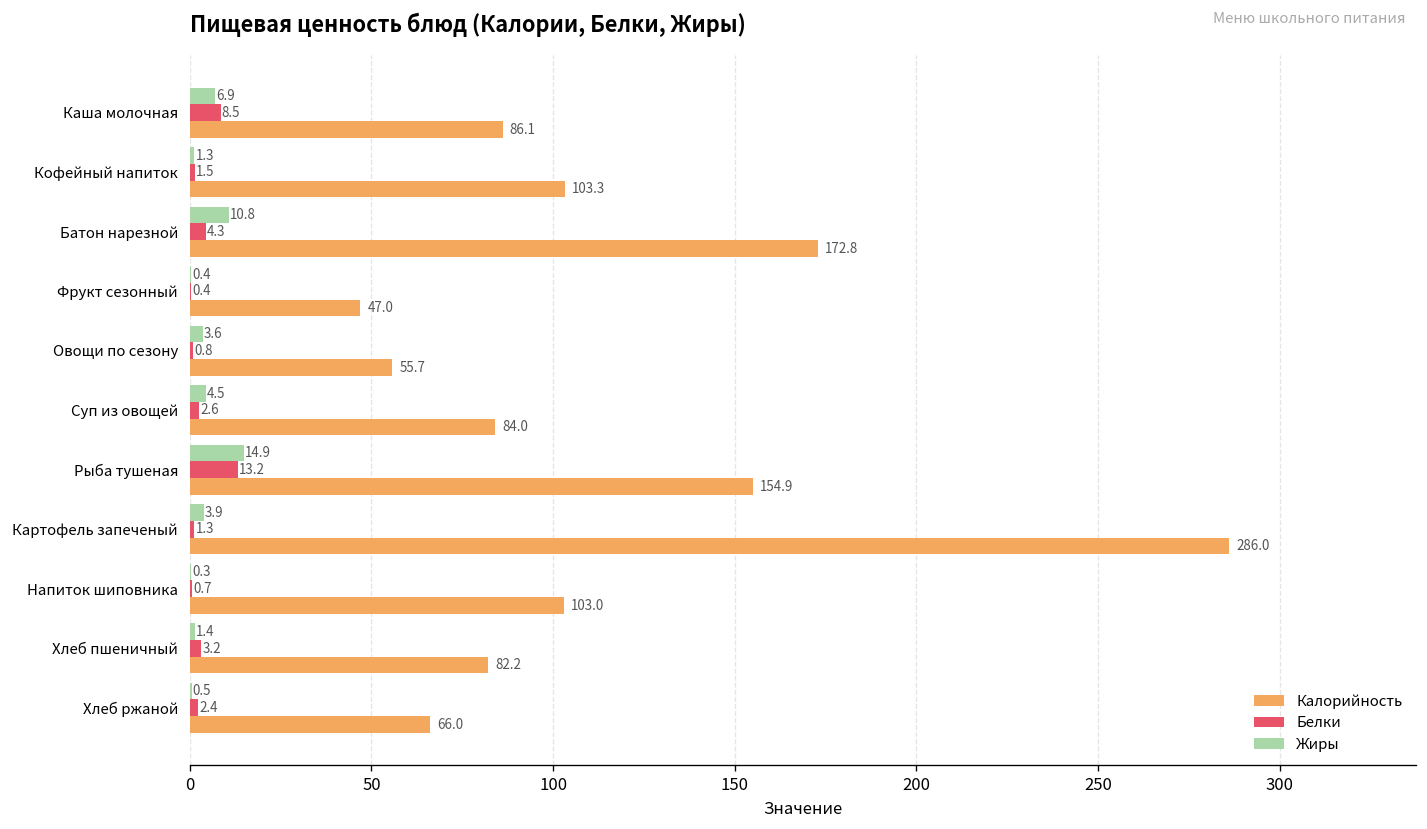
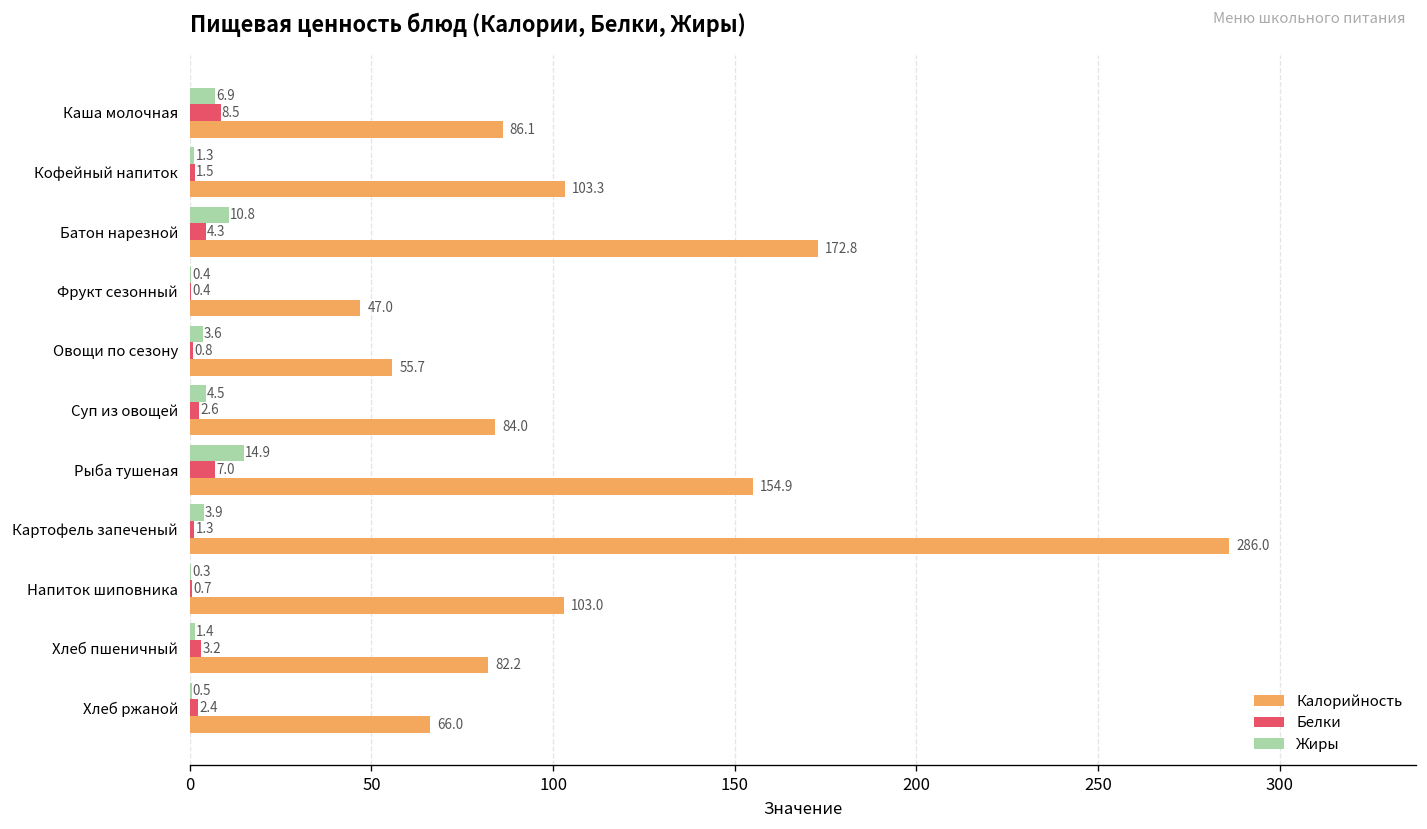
Белки, Рыба тушеная: 13.2 -> 7.0
